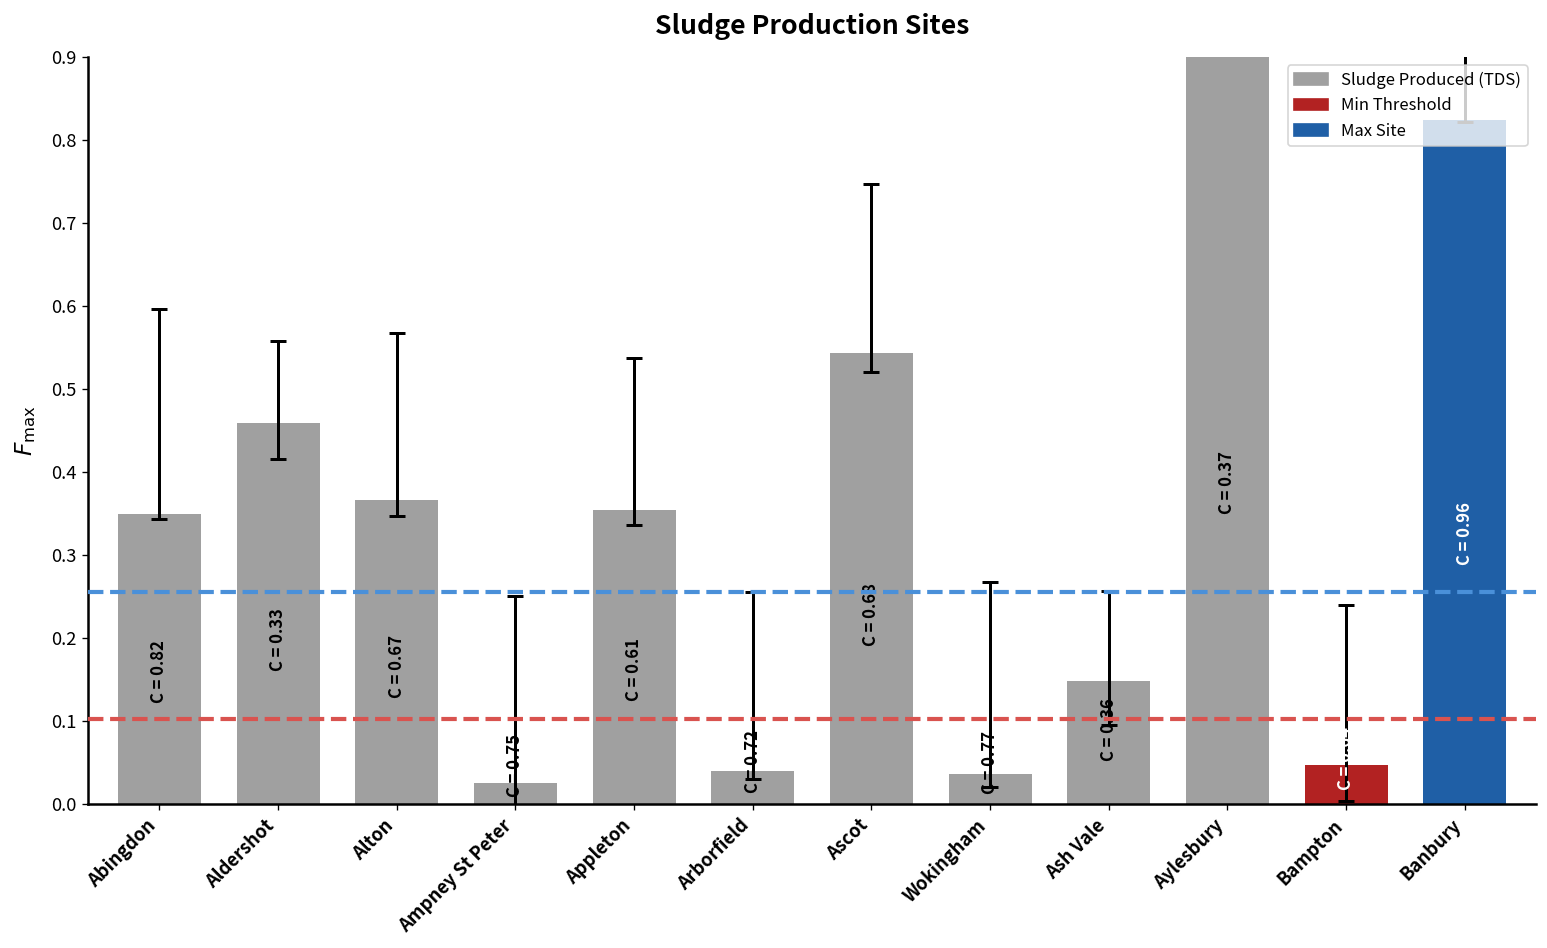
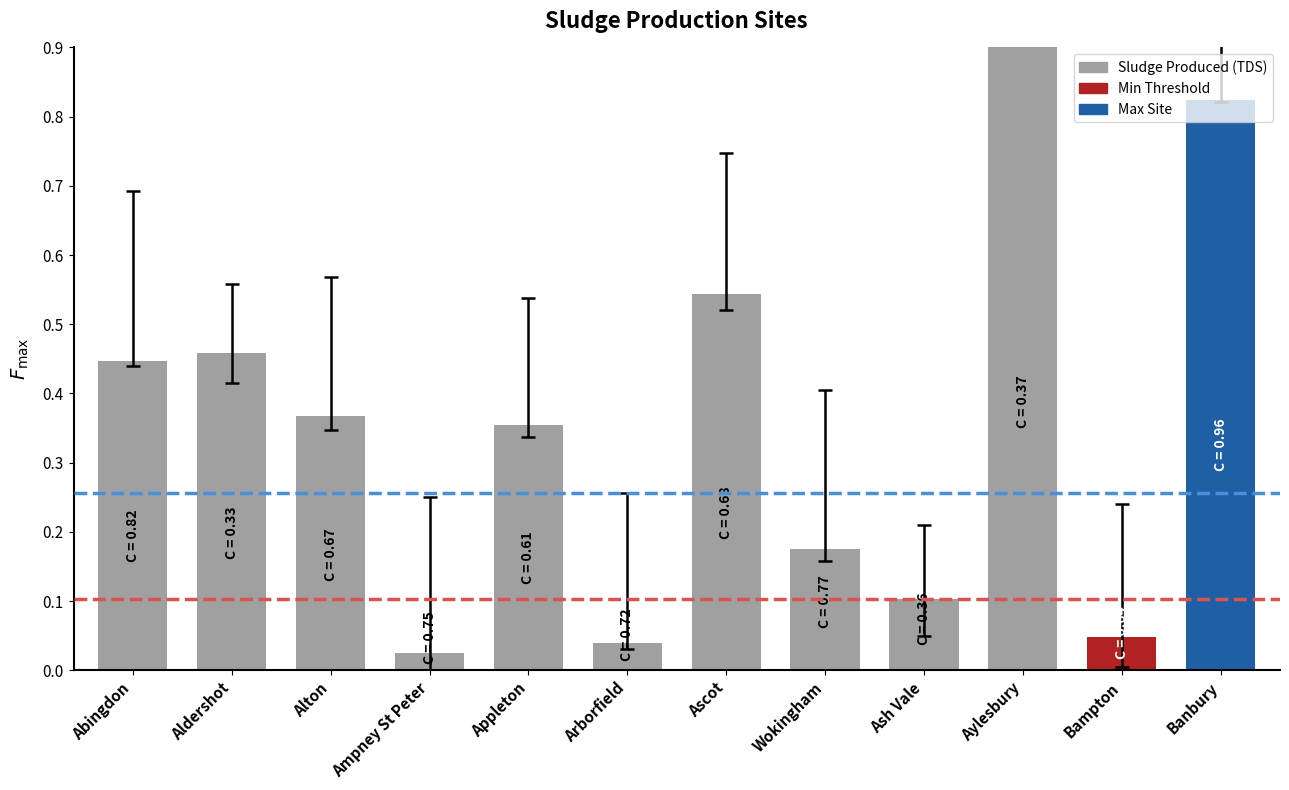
Sludge Produced (TDS), Abingdon: 0.35 -> 0.45
Sludge Produced (TDS), Wokingham: 0.04 -> 0.17
Sludge Produced (TDS), Ash Vale: 0.15 -> 0.10
